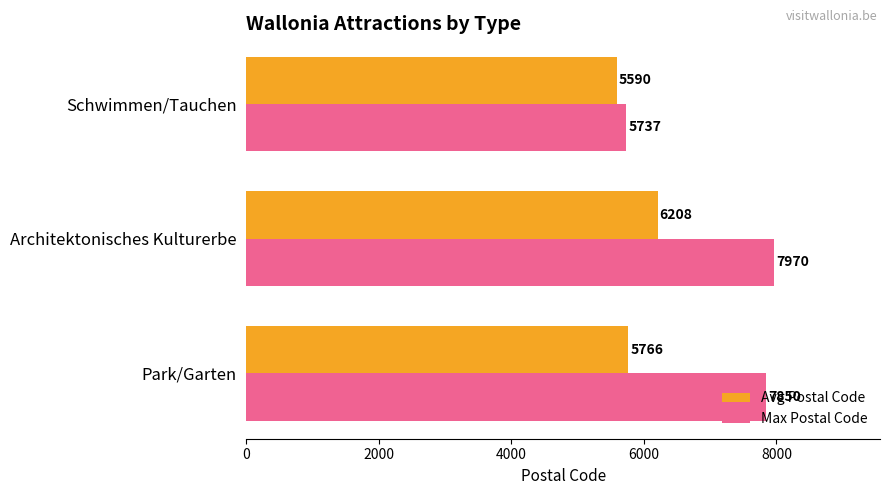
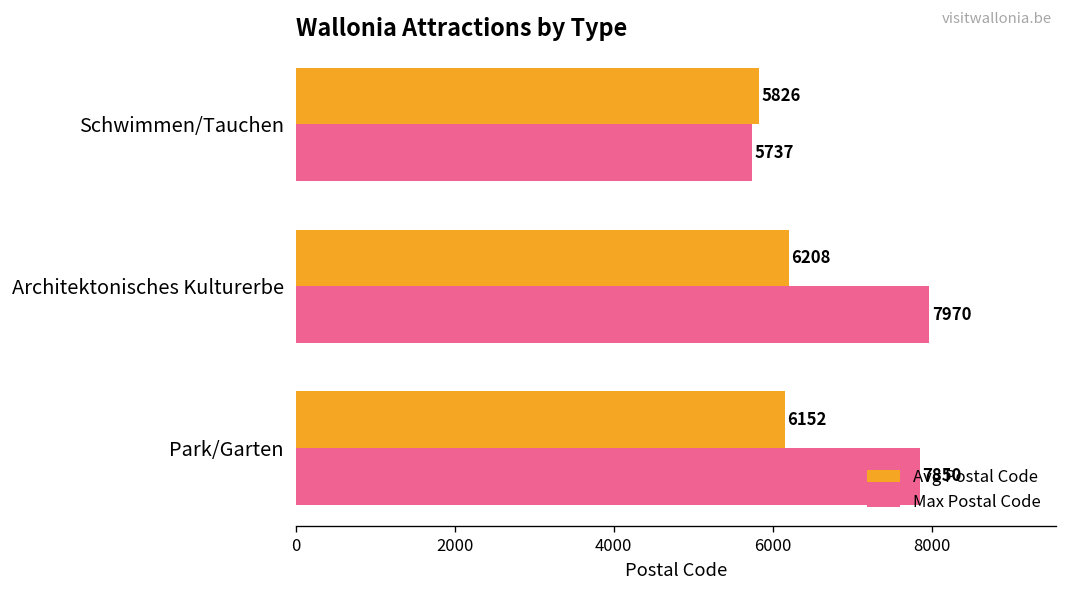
Avg Postal Code, Schwimmen/Tauchen: 5590 -> 5826
Avg Postal Code, Park/Garten: 5766 -> 6152
